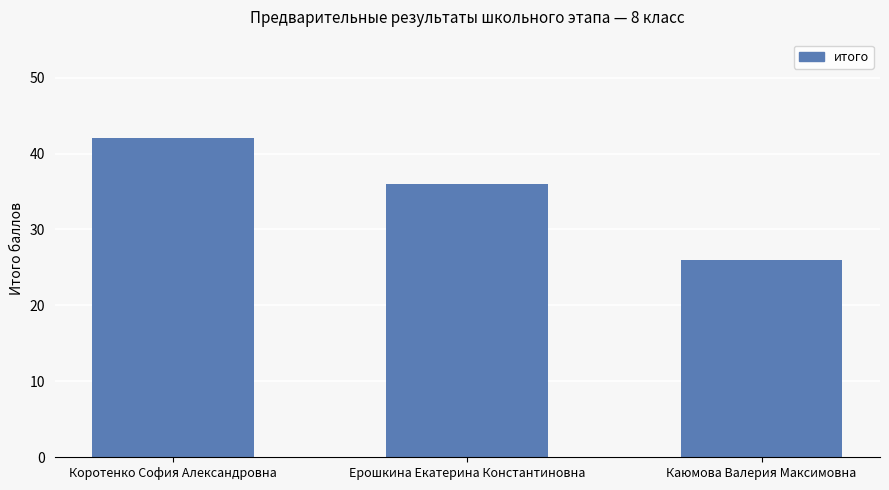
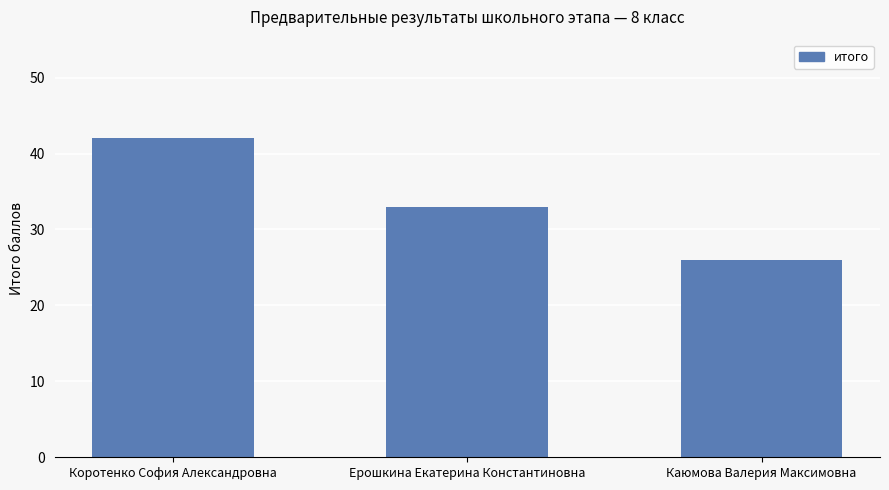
Ерошкина Екатерина Константиновна: 36 -> 33
